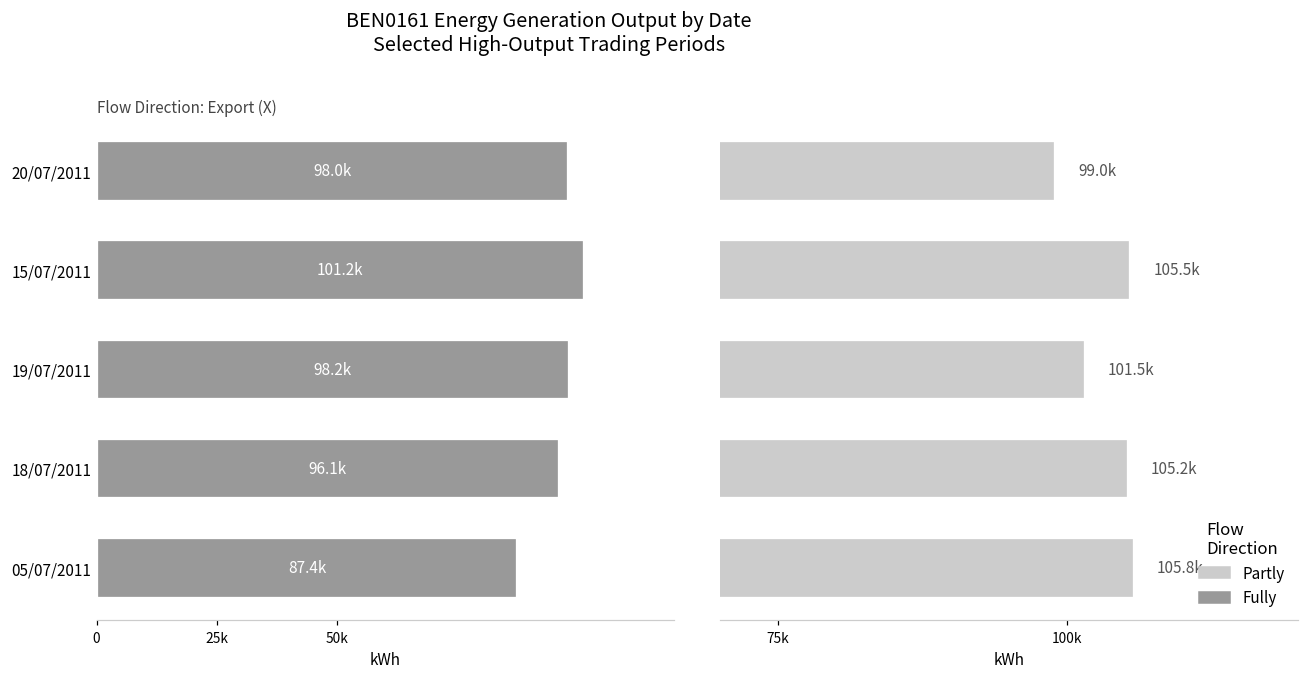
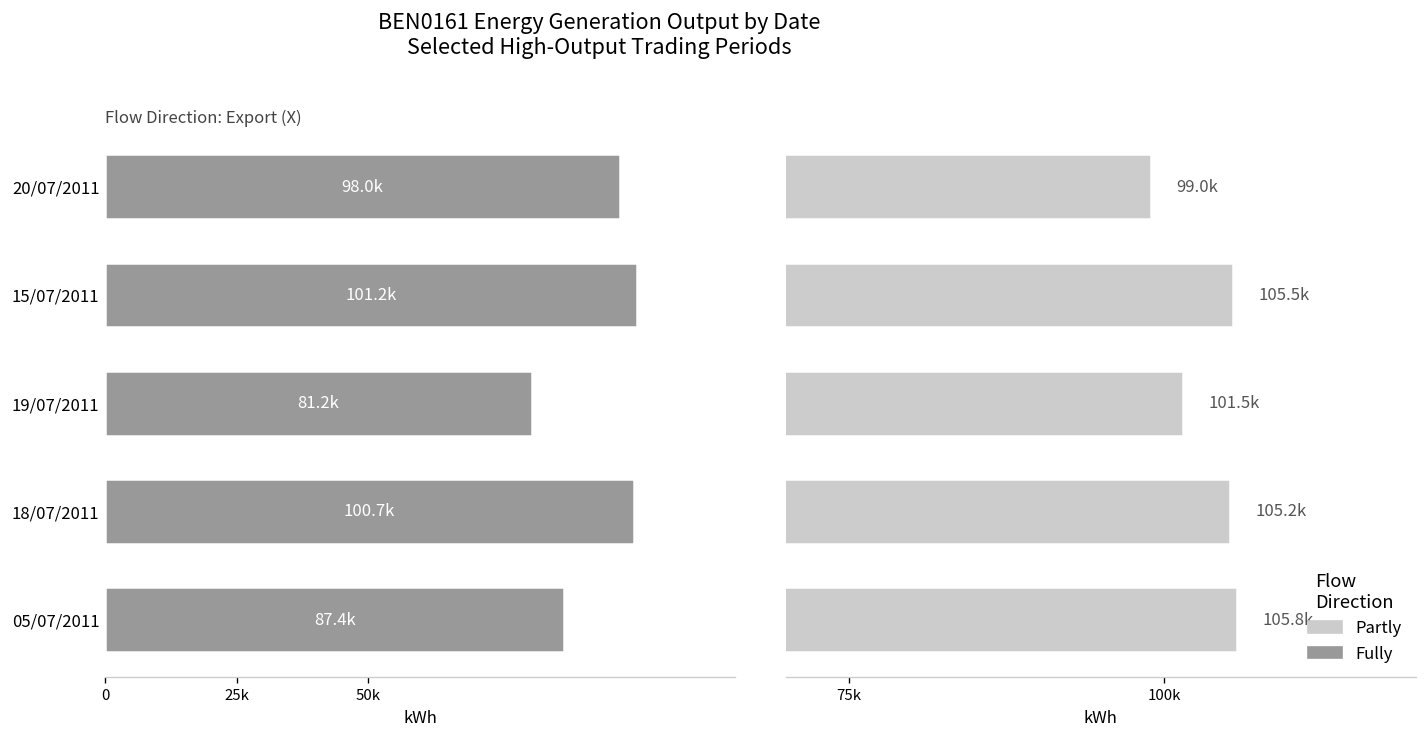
Flow Direction: Export (X), 19/07/2011: 98.2k -> 81.2k
Flow Direction: Export (X), 18/07/2011: 96.1k -> 100.7k
